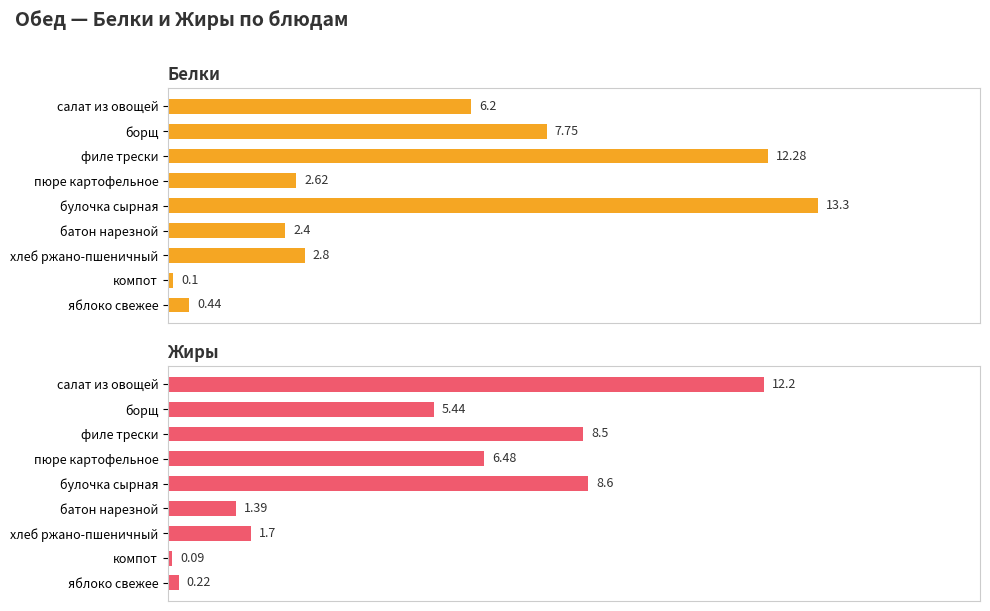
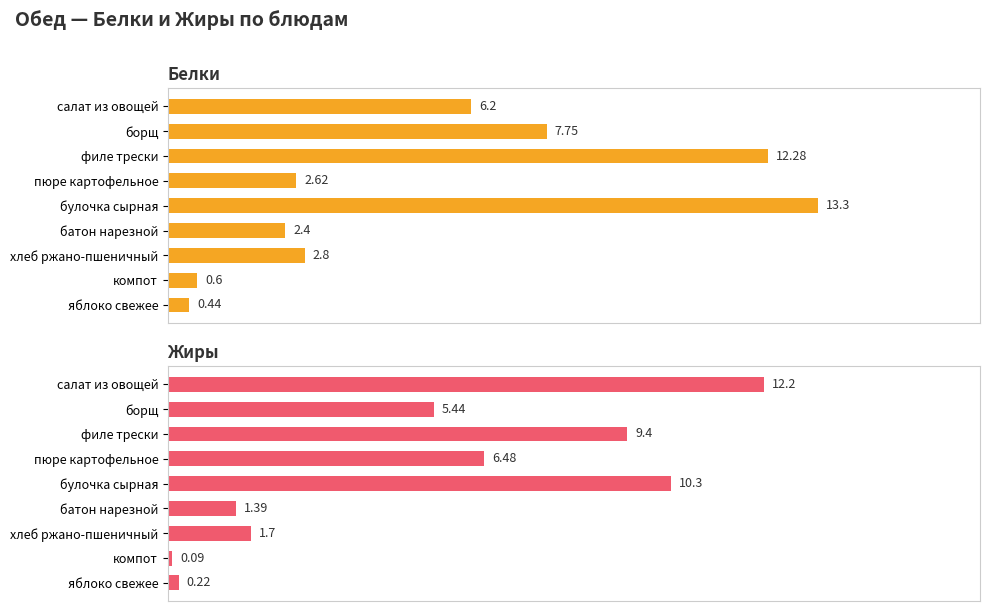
Белки, компот: 0.1 -> 0.6
Жиры, филе трески: 8.5 -> 9.4
Жиры, булочка сырная: 8.6 -> 10.3
